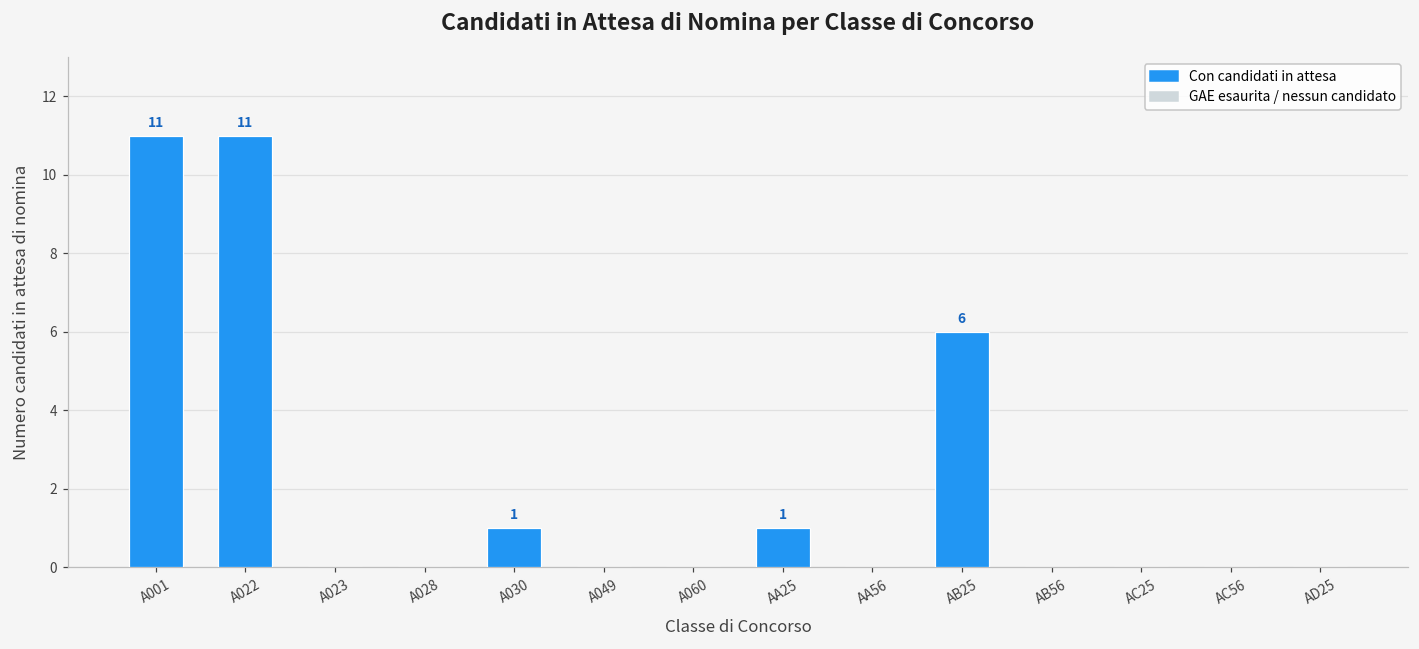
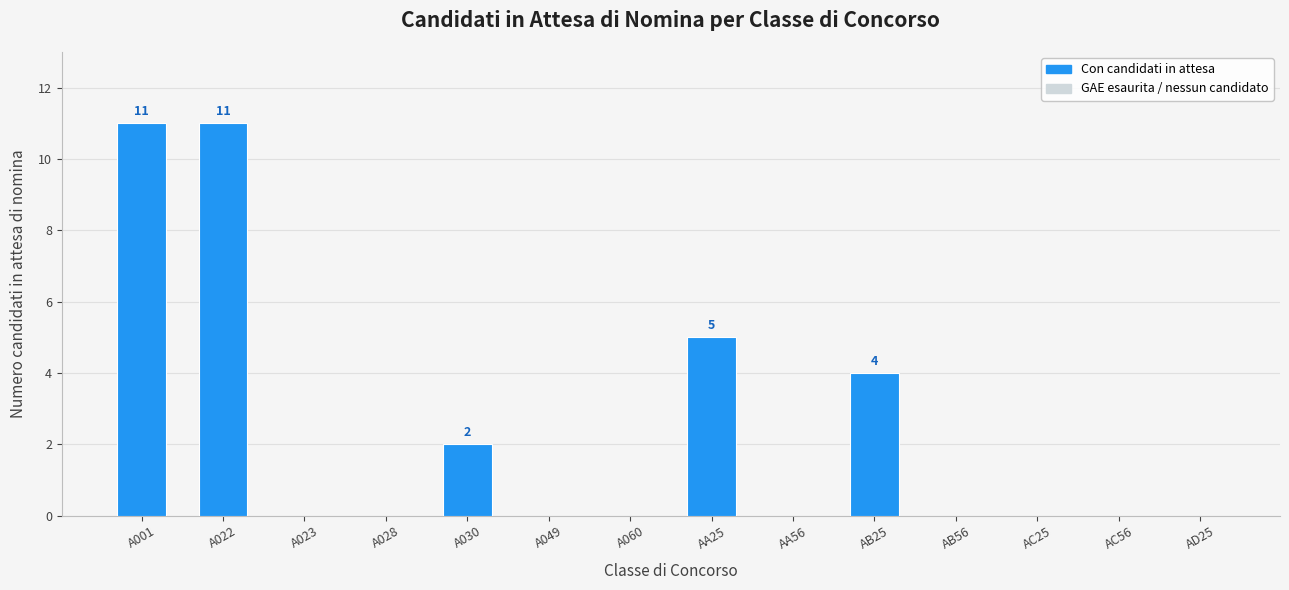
A030: 1 -> 2
AA25: 1 -> 5
AB25: 6 -> 4
